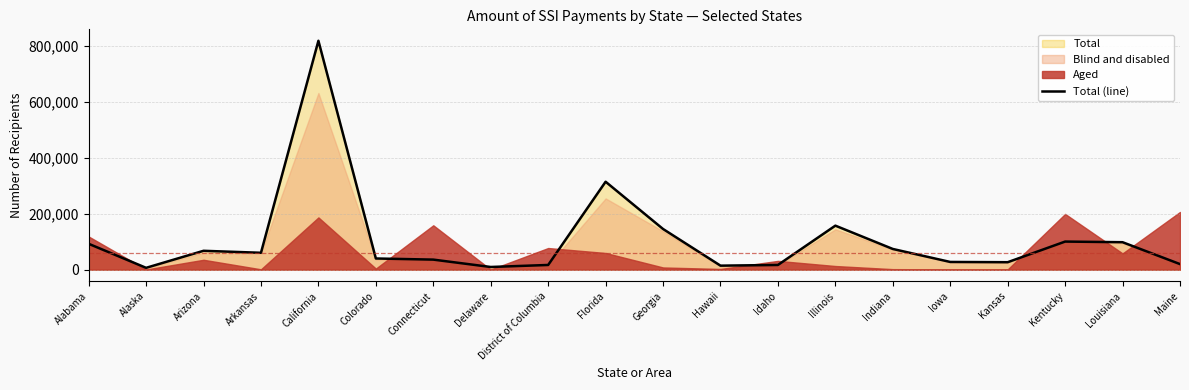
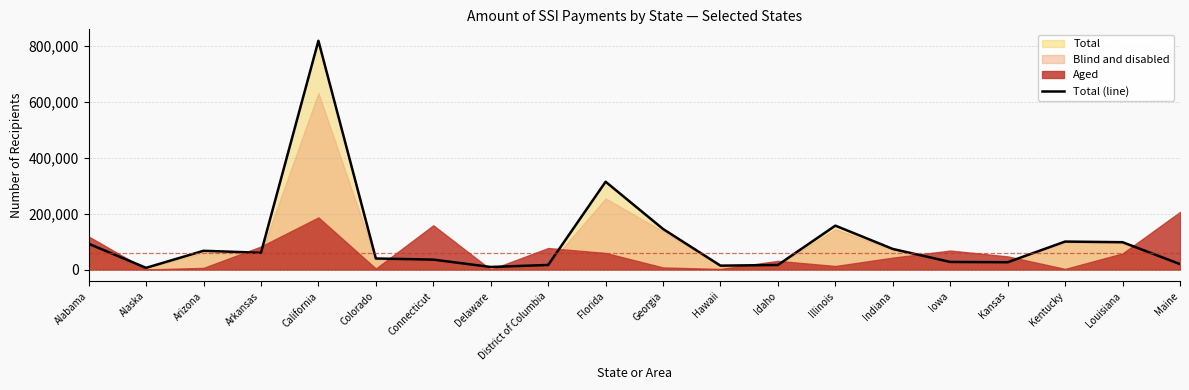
Aged, Arizona: 40,000 -> 10,000
Aged, Arkansas: 0 -> 80,000
Aged, Indiana: 0 -> 40,000
Aged, Iowa: 0 -> 70,000
Aged, Kansas: 0 -> 50,000
Aged, Kentucky: 200,000 -> 0
